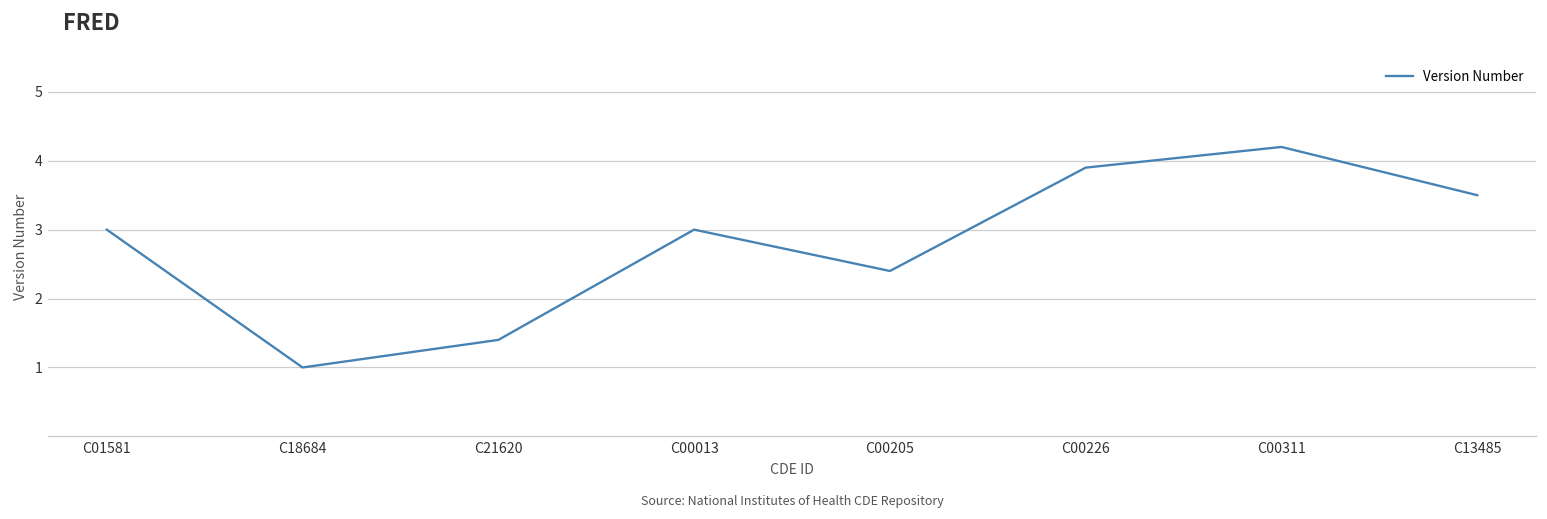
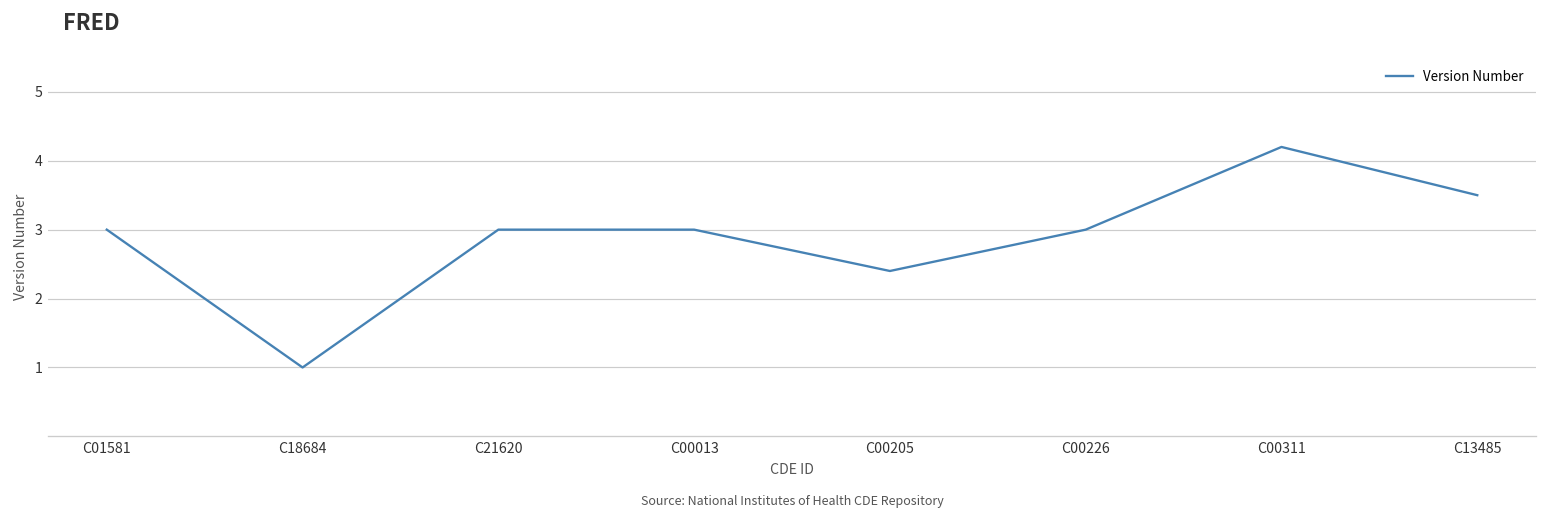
C21620: 1.4 -> 3.0
C00226: 3.9 -> 3.0
